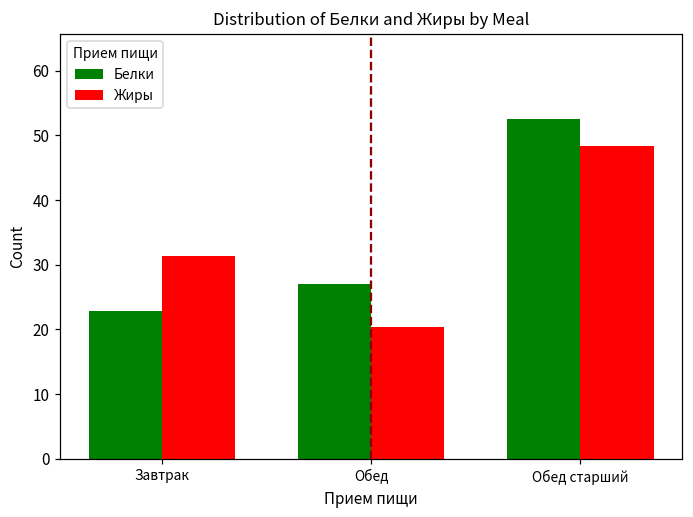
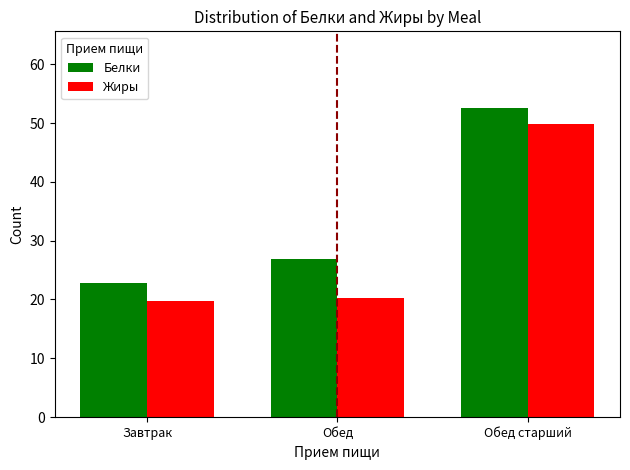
Жиры, Завтрак: 31 -> 20
Жиры, Обед старший: 48 -> 50
